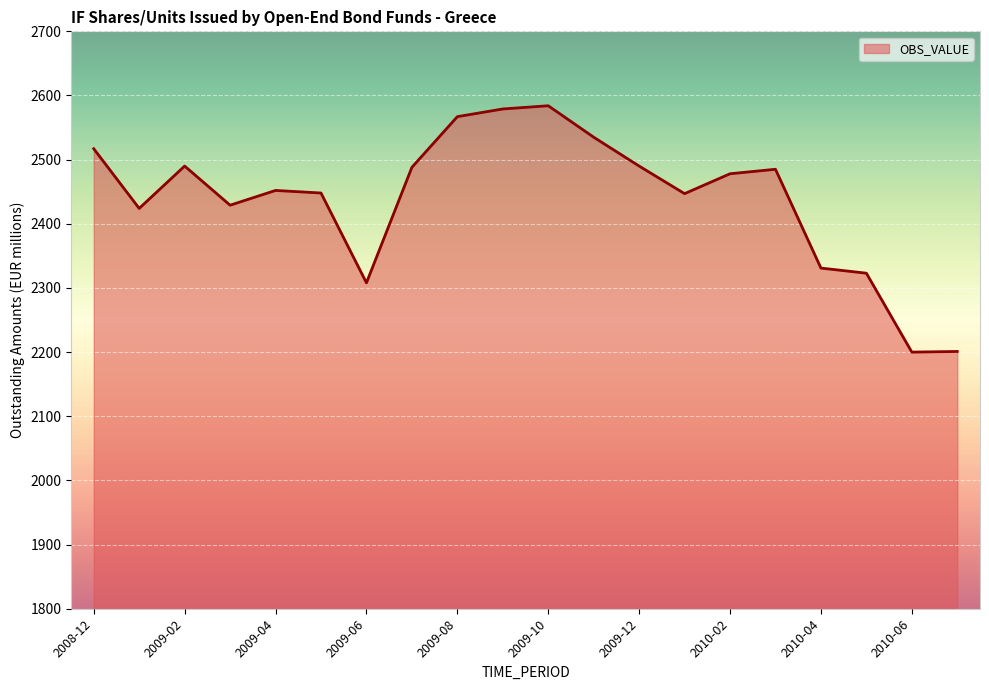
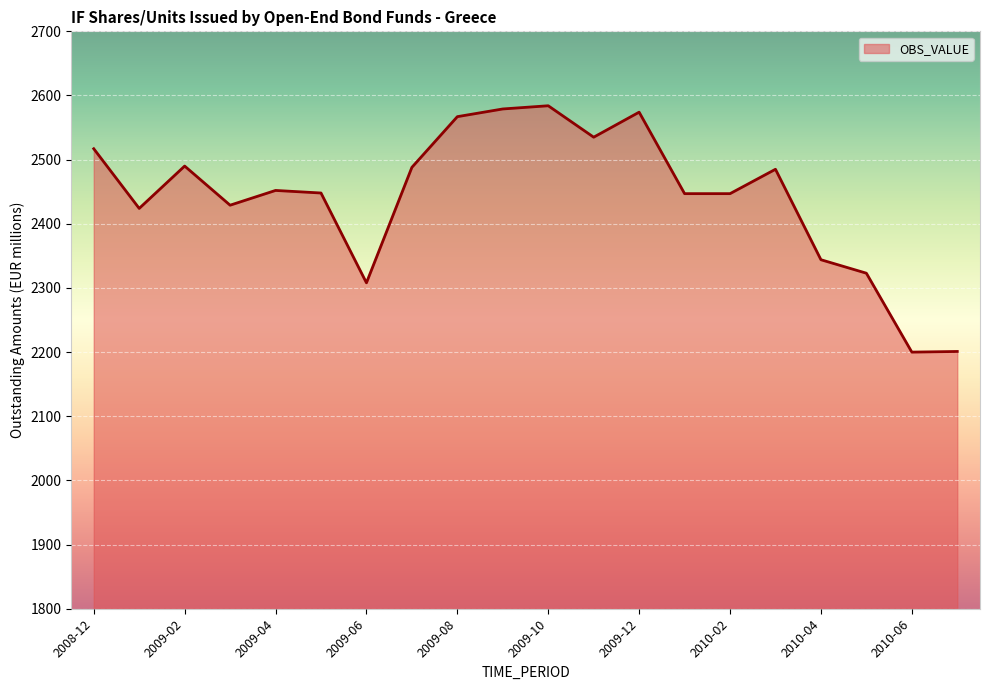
2009-12: 2490 -> 2570
2010-02: 2480 -> 2450
2010-04: 2330 -> 2340
